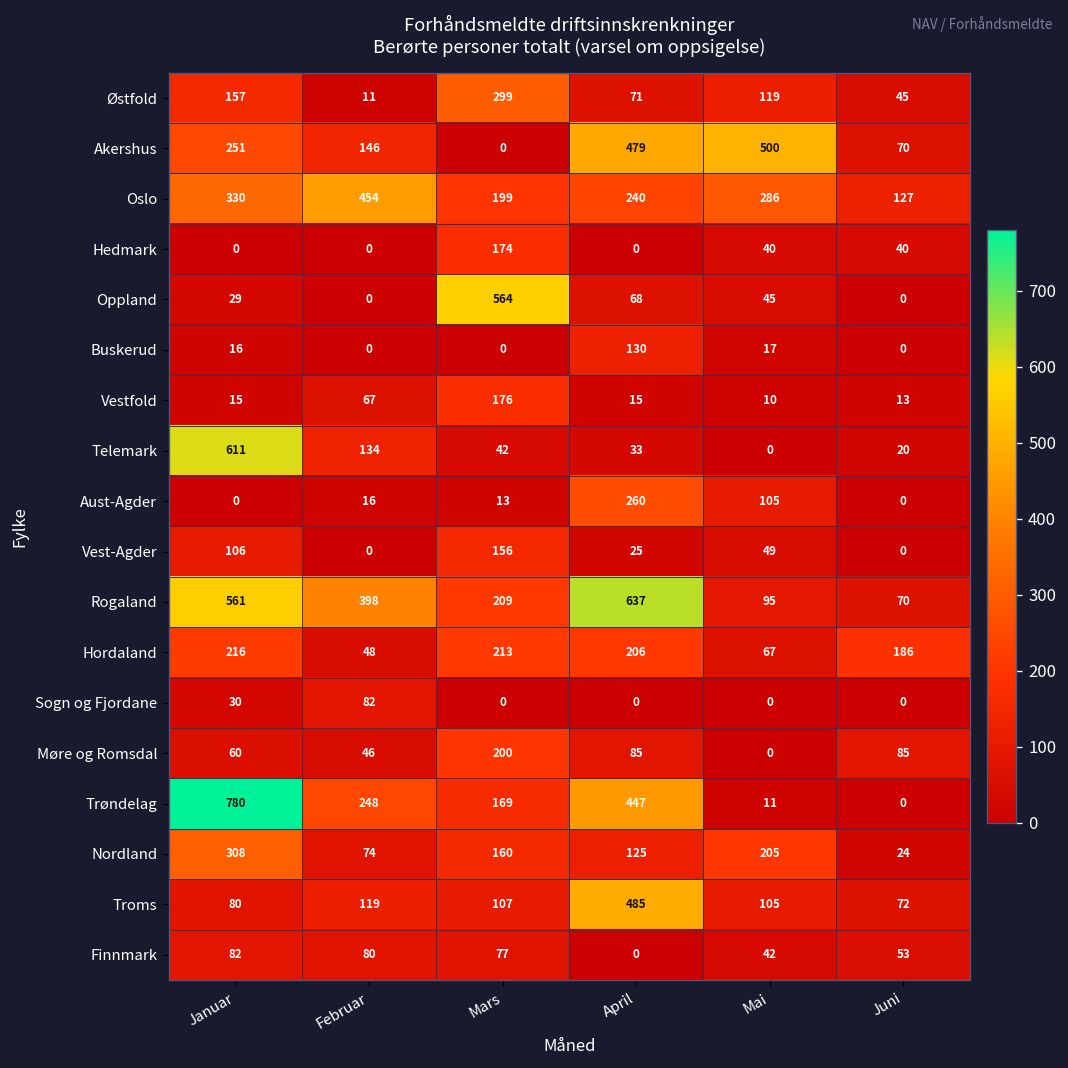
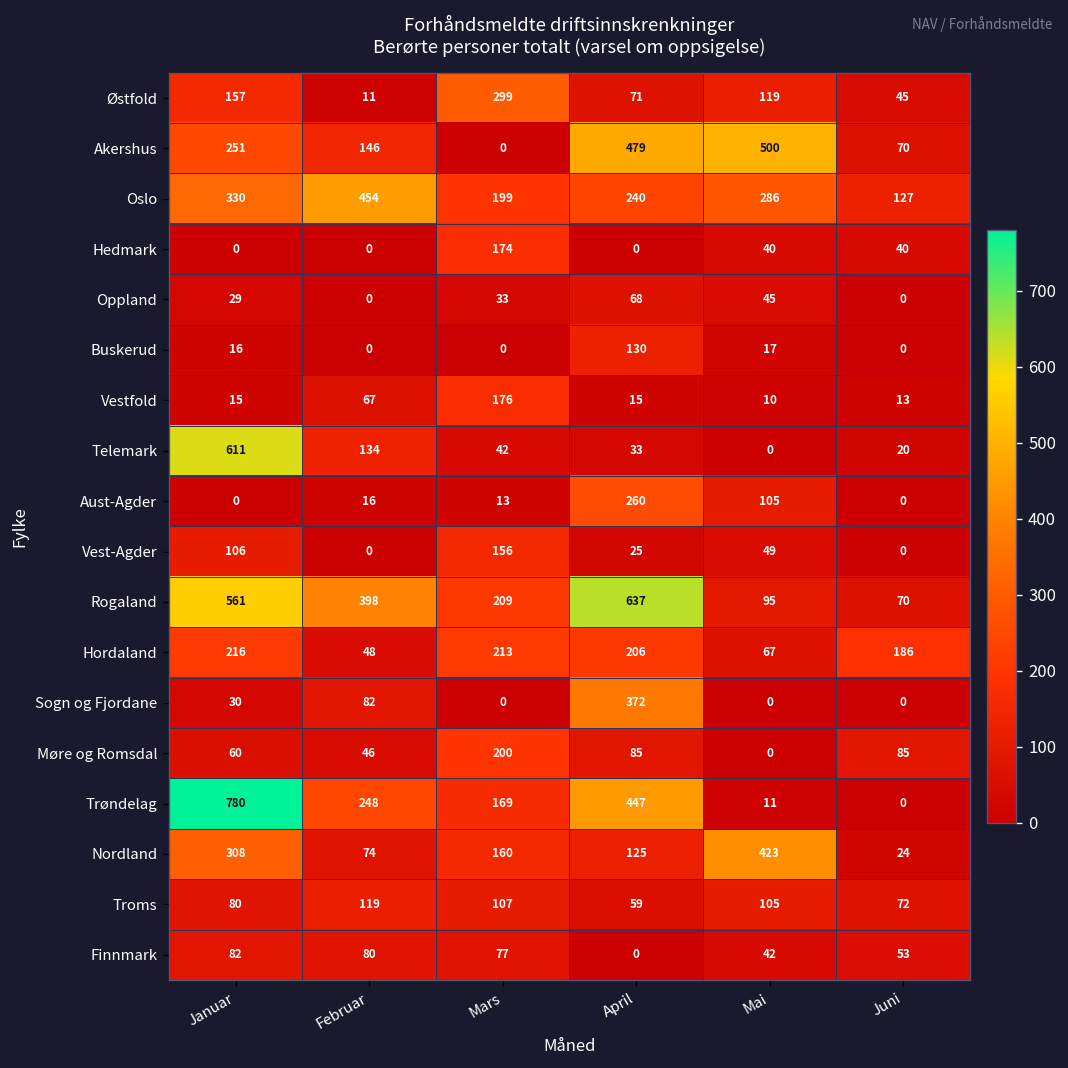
Oppland, Mars: 564 -> 33
Sogn og Fjordane, April: 0 -> 372
Nordland, Mai: 205 -> 423
Troms, April: 485 -> 59
